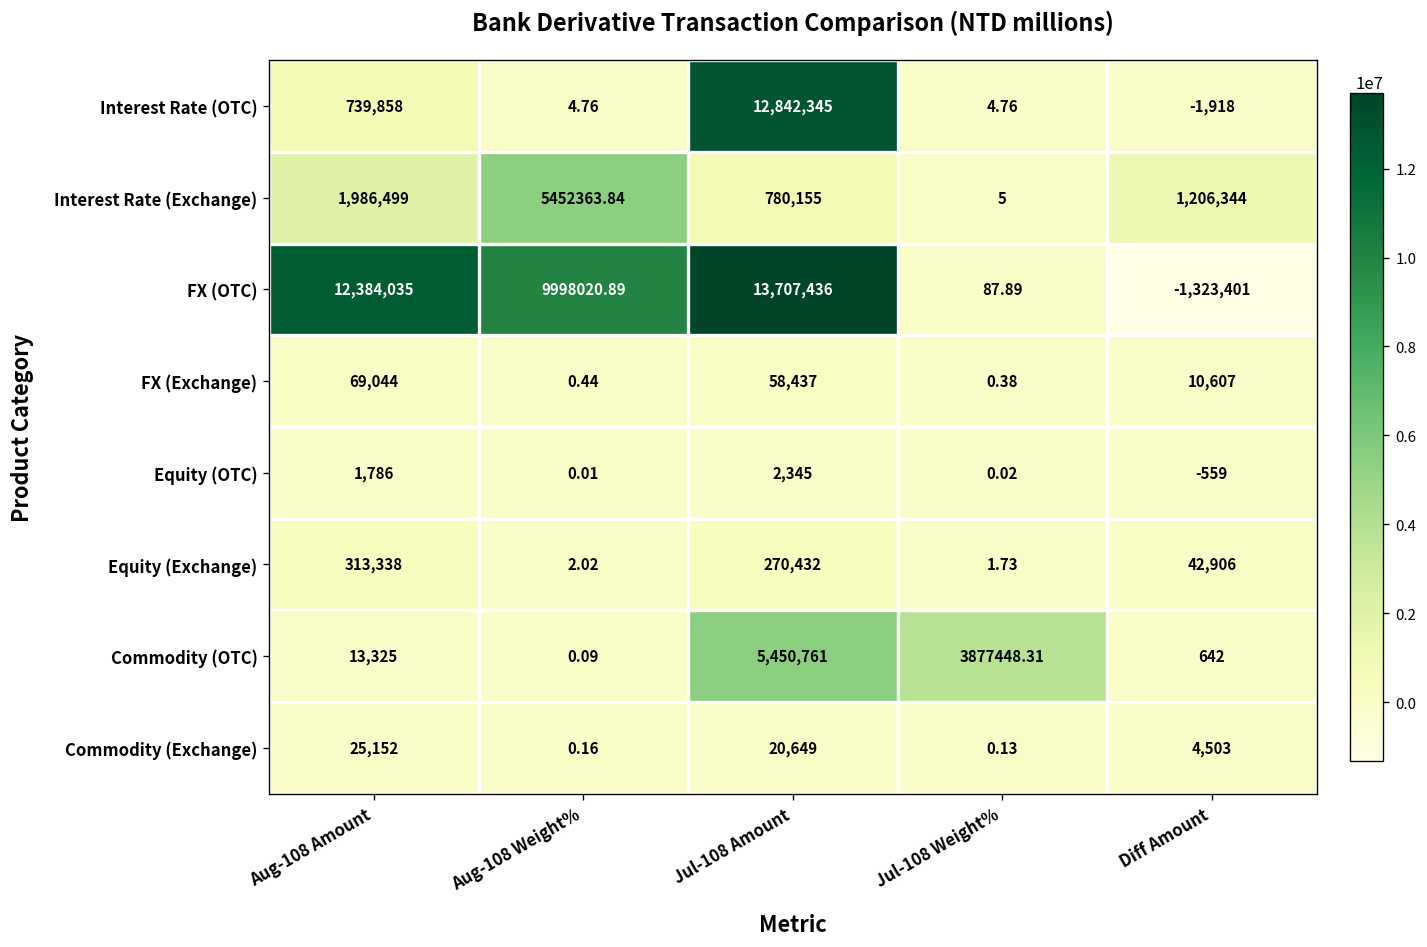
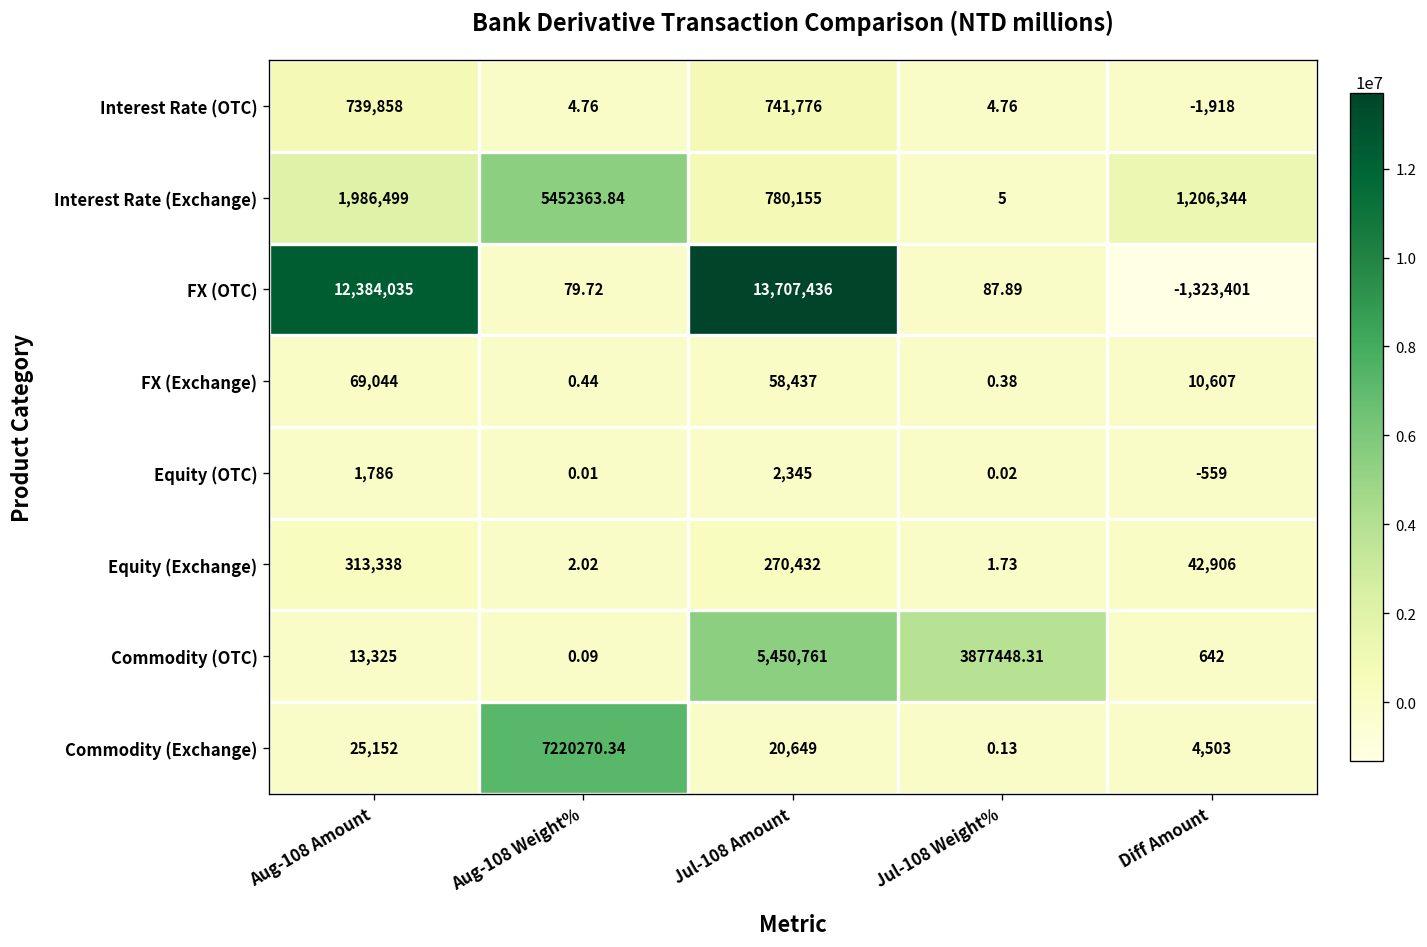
Interest Rate (OTC), Jul-108 Amount: 12,842,345 -> 741,776
FX (OTC), Aug-108 Weight%: 9998020.89 -> 79.72
Commodity (Exchange), Aug-108 Weight%: 0.16 -> 7220270.34
